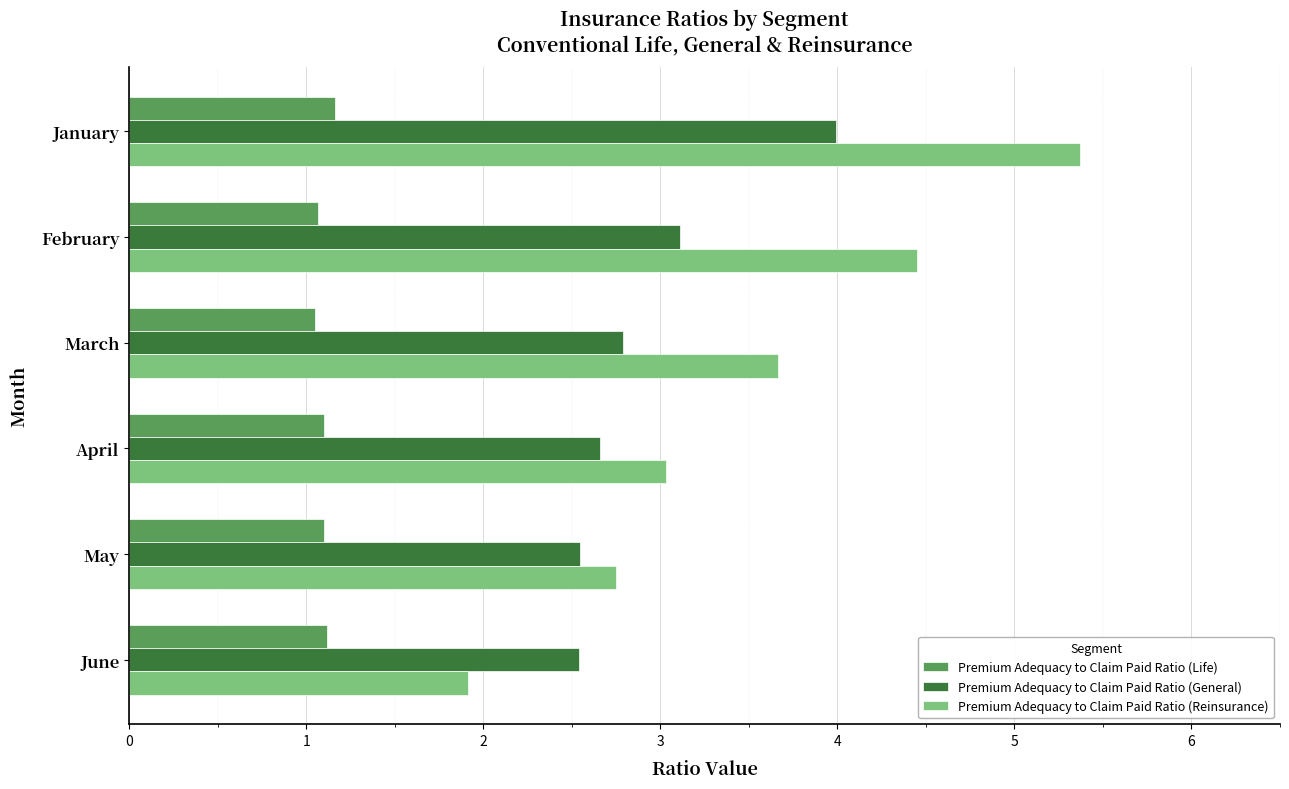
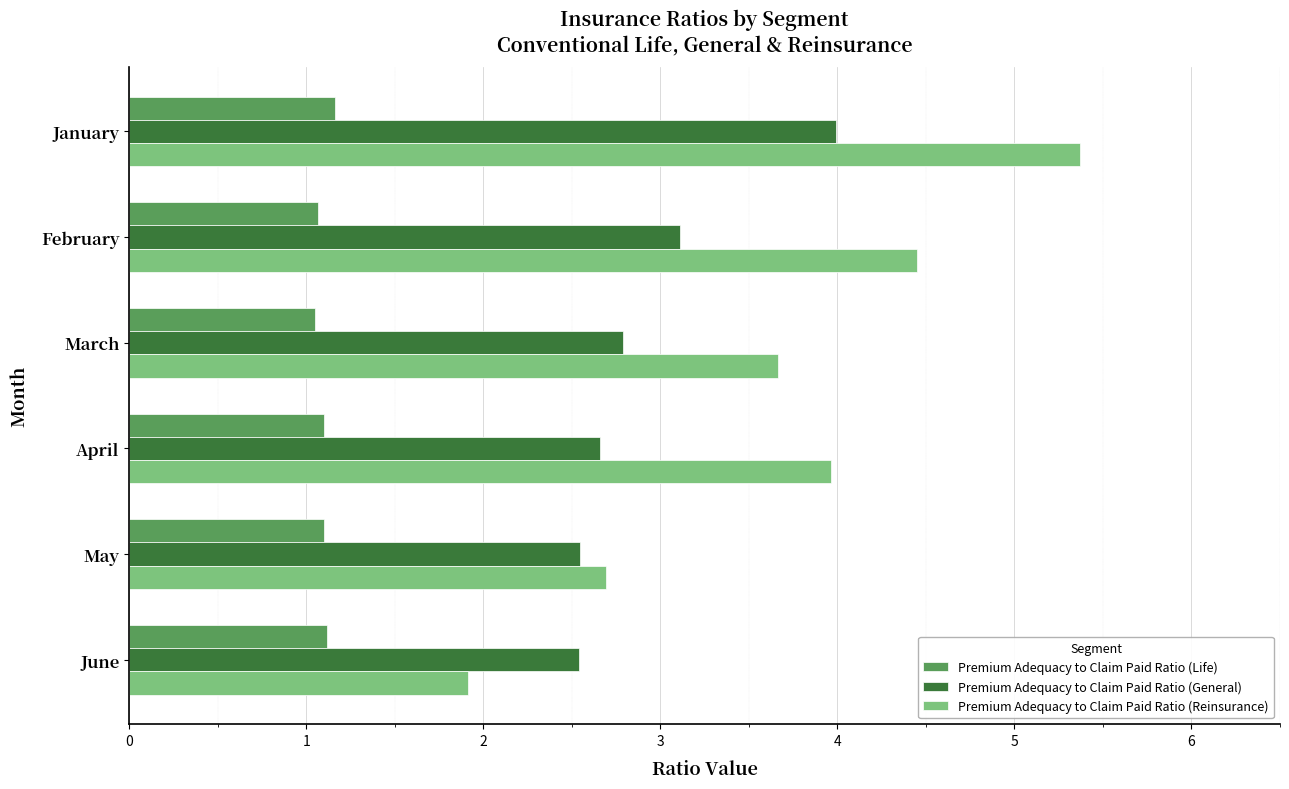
Premium Adequacy to Claim Paid Ratio (Reinsurance), April: 3.03 -> 3.96
Premium Adequacy to Claim Paid Ratio (Reinsurance), May: 2.75 -> 2.70
